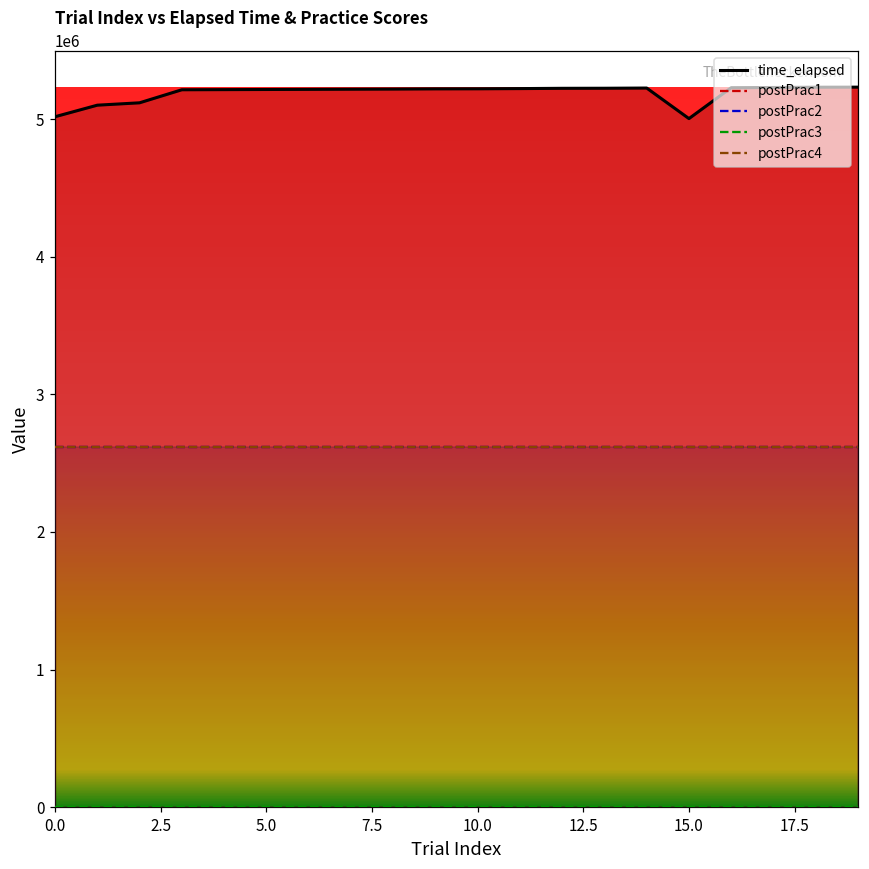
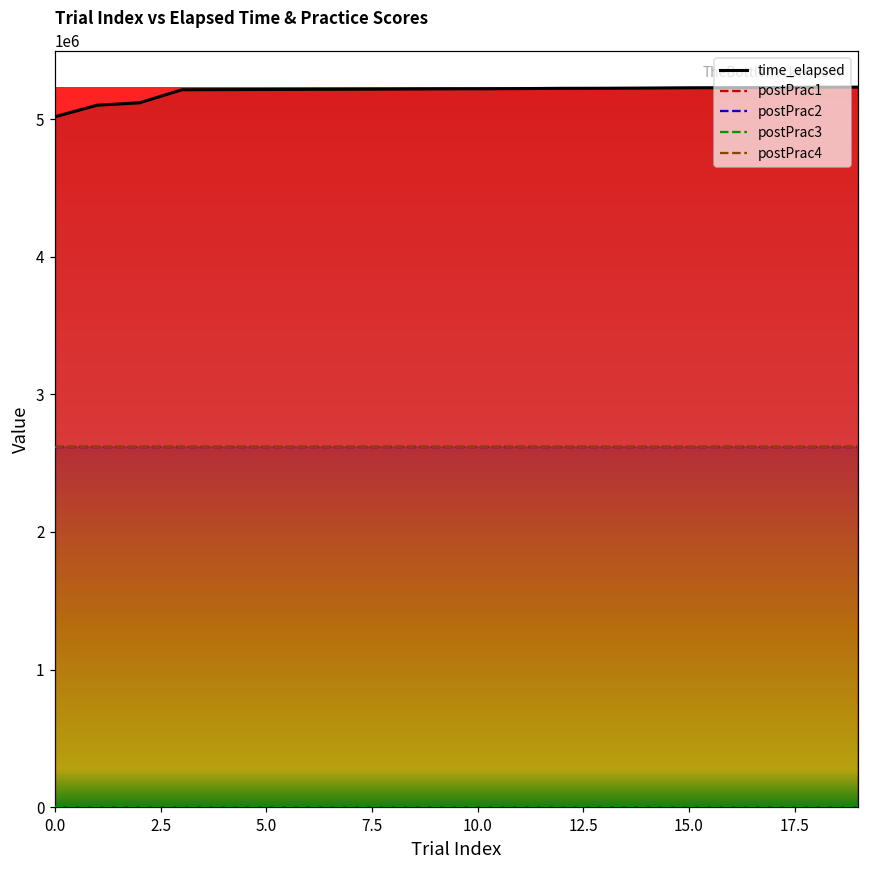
time_elapsed, 15.0: 5000000 -> 5230000
